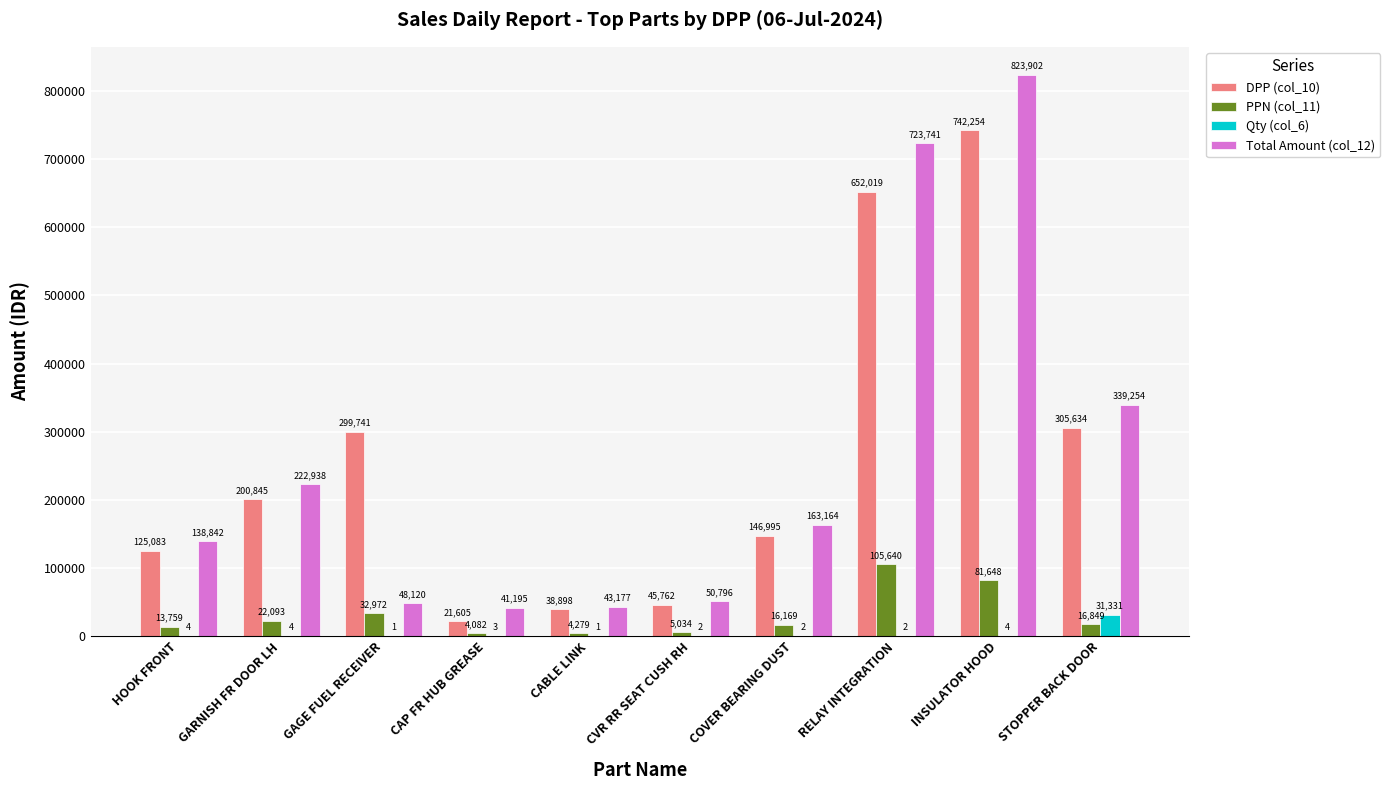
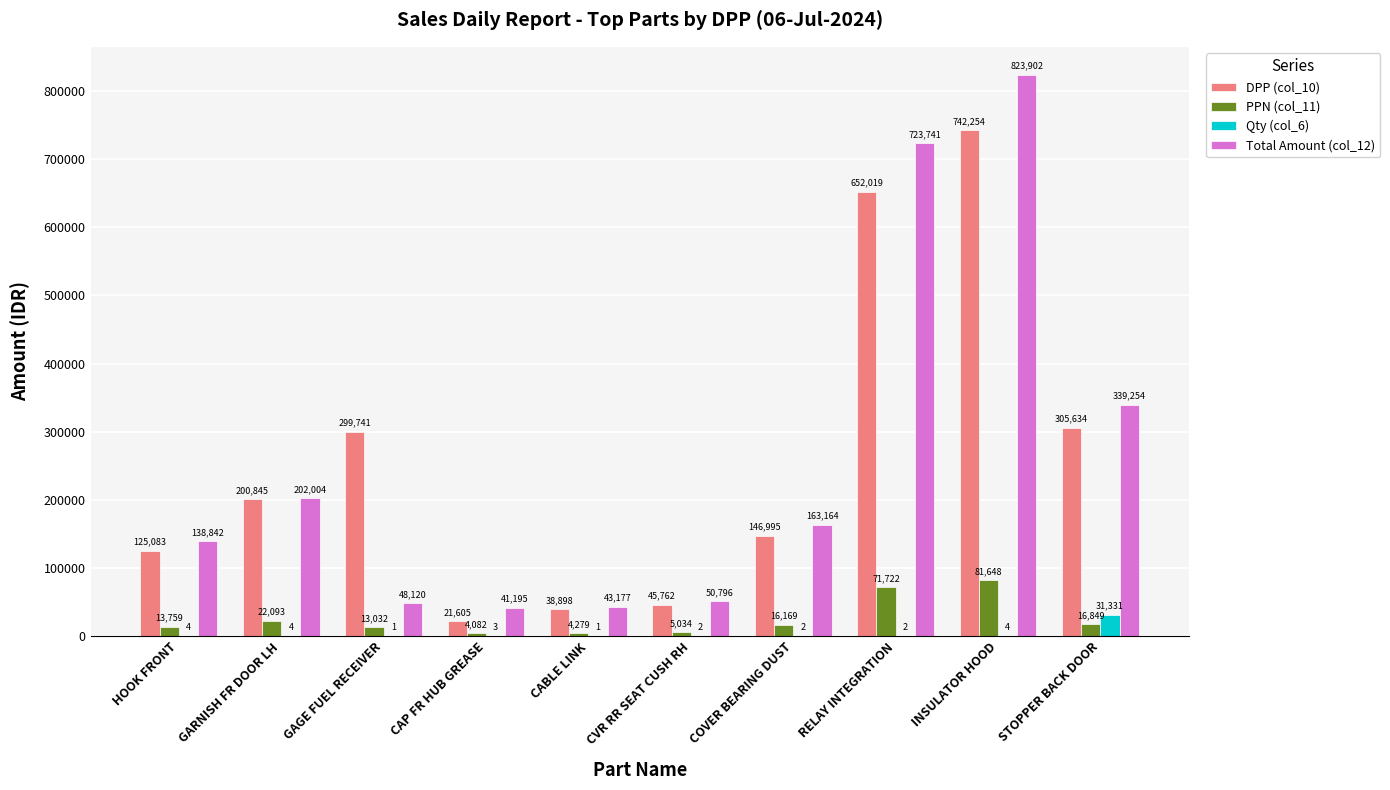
Total Amount (col_12), GARNISH FR DOOR LH: 222,938 -> 202,004
PPN (col_11), GAGE FUEL RECEIVER: 32,972 -> 13,032
PPN (col_11), RELAY INTEGRATION: 105,640 -> 71,722
